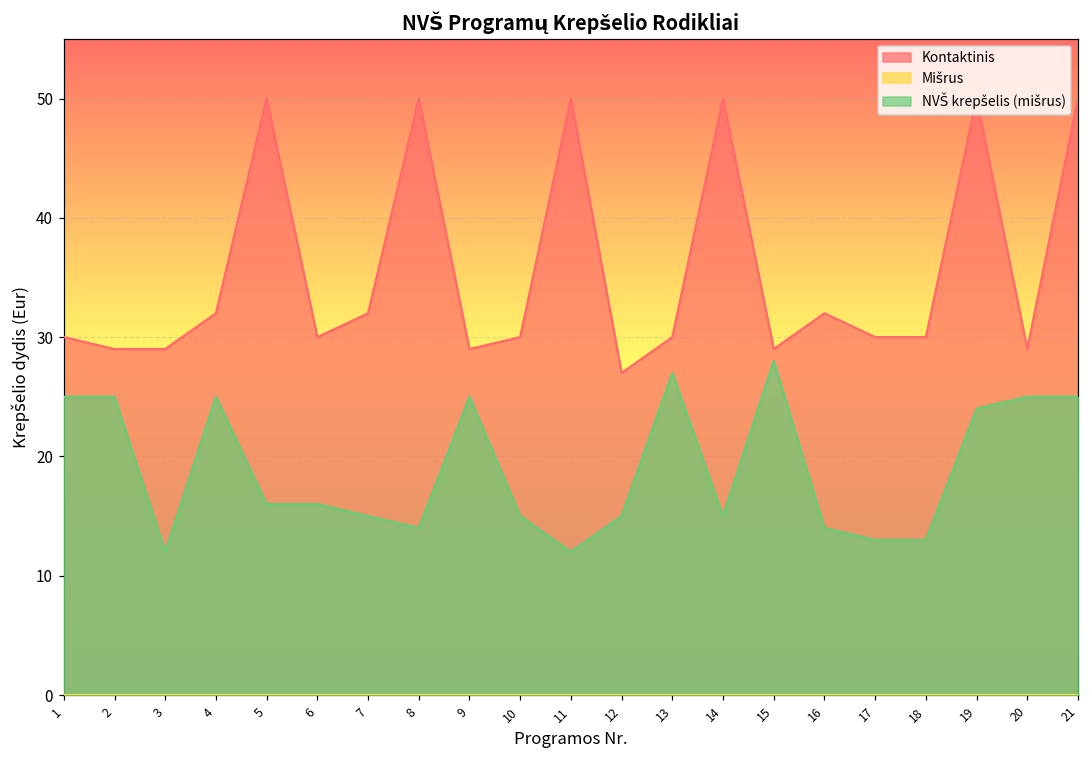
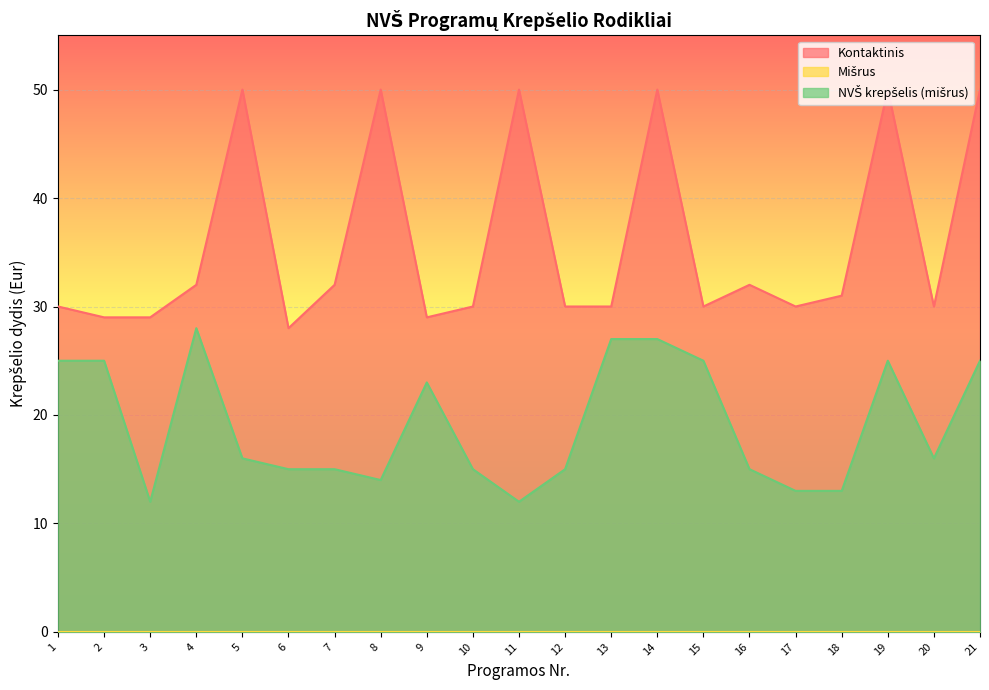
NVŠ krepšelis (mišrus), 4: 25 -> 28
Kontaktinis, 6: 30 -> 28
NVŠ krepšelis (mišrus), 6: 16 -> 15
NVŠ krepšelis (mišrus), 9: 25 -> 23
Kontaktinis, 12: 27 -> 30
NVŠ krepšelis (mišrus), 14: 15 -> 27
Kontaktinis, 15: 29 -> 30
NVŠ krepšelis (mišrus), 15: 28 -> 25
NVŠ krepšelis (mišrus), 16: 14 -> 15
Kontaktinis, 18: 30 -> 31
NVŠ krepšelis (mišrus), 19: 24 -> 25
Kontaktinis, 20: 29 -> 30
NVŠ krepšelis (mišrus), 20: 25 -> 16
